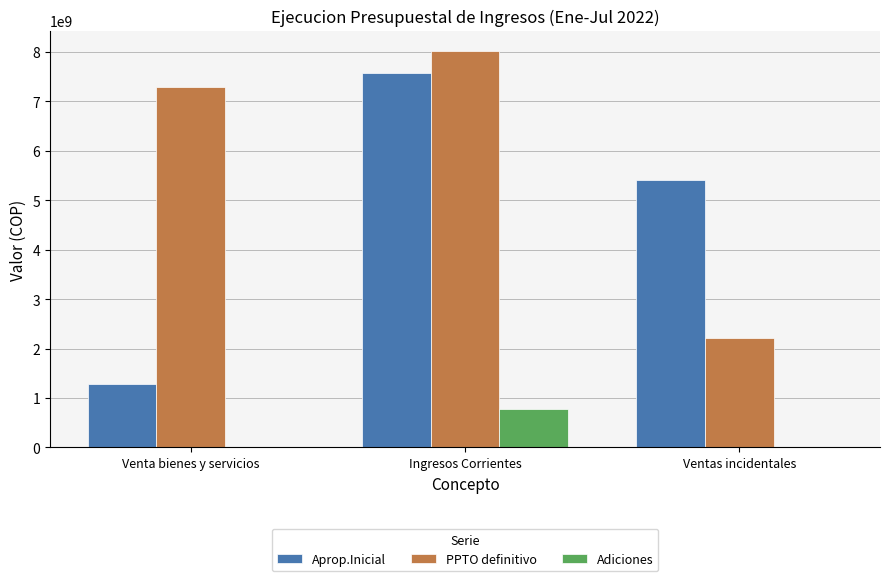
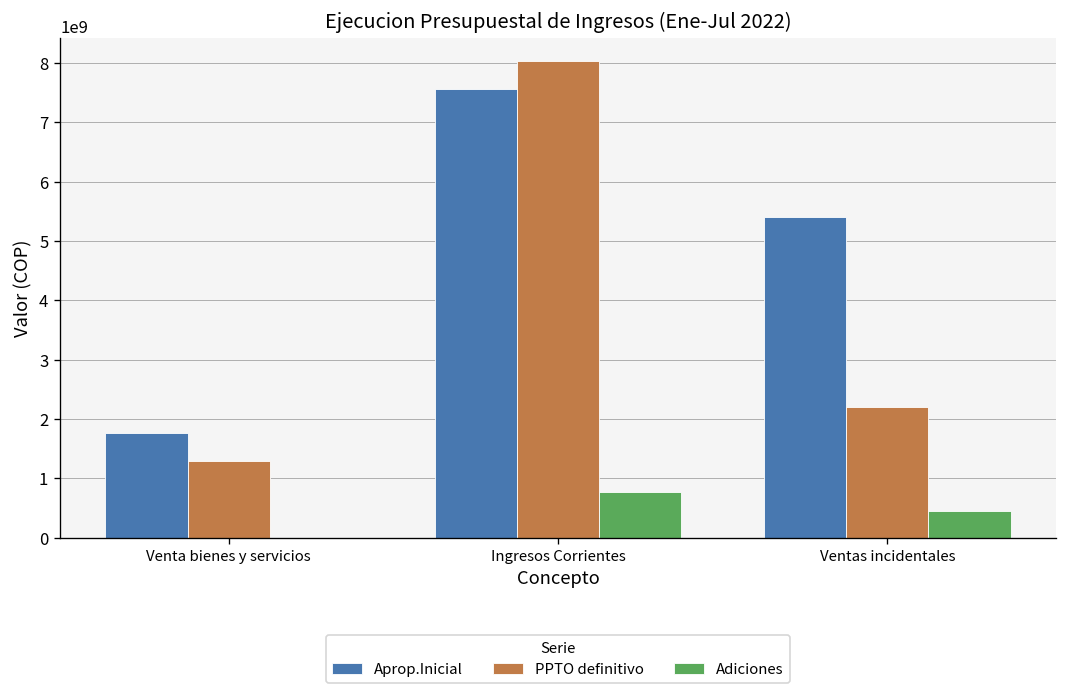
Aprop.Inicial, Venta bienes y servicios: 1300000000 -> 1800000000
PPTO definitivo, Venta bienes y servicios: 7300000000 -> 1300000000
Adiciones, Ventas incidentales: 0 -> 500000000
